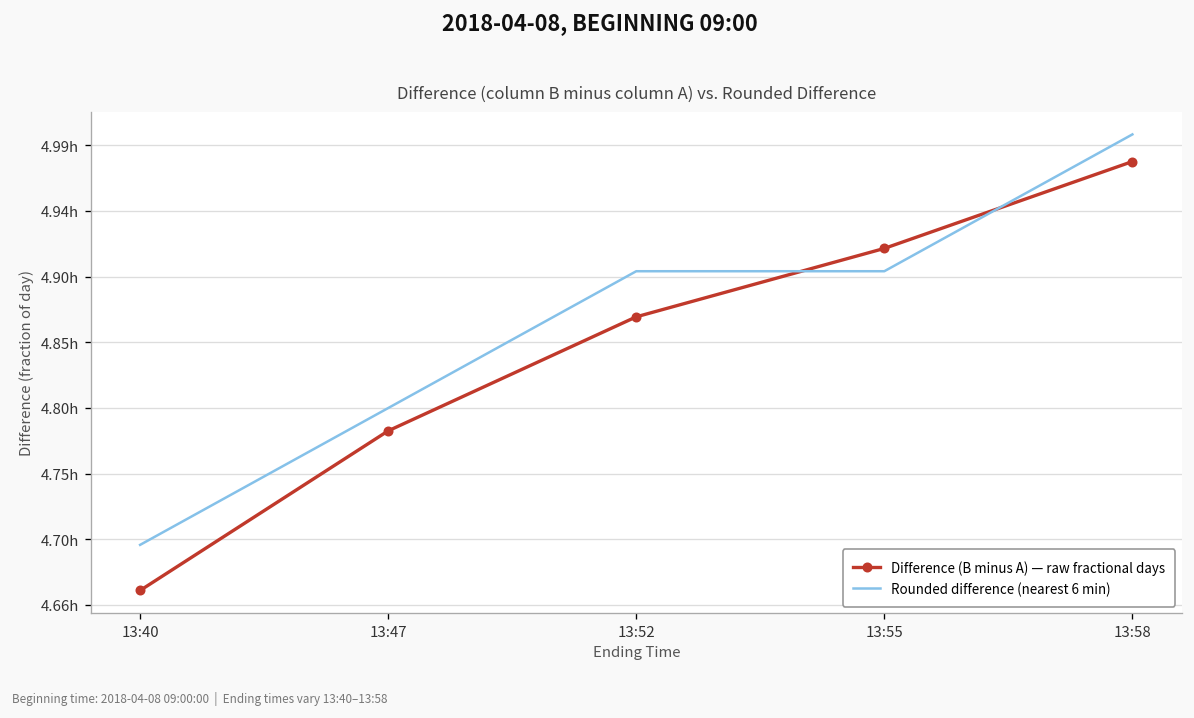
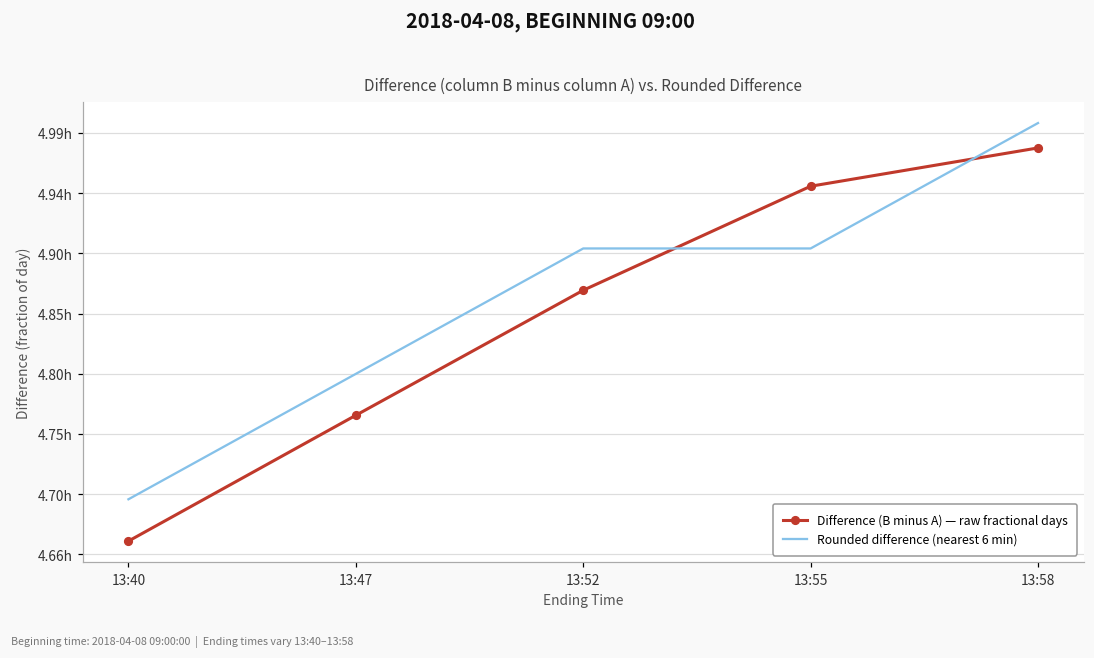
Difference (B minus A) — raw fractional days, 13:47: 4.781h -> 4.765h
Difference (B minus A) — raw fractional days, 13:55: 4.915h -> 4.948h
